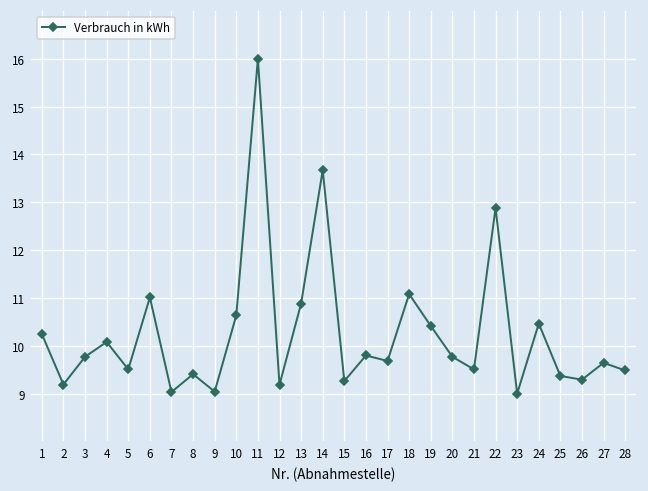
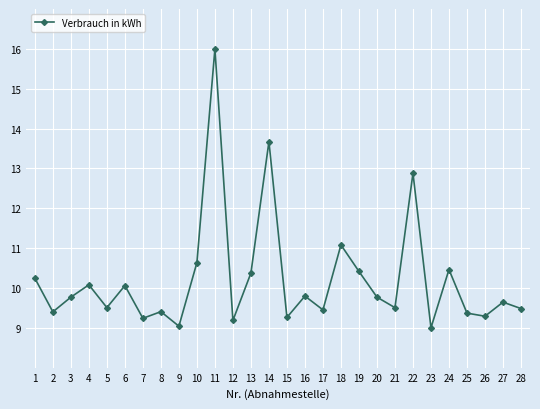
2: 9.2 -> 9.4
6: 11.0 -> 10.1
7: 9.0 -> 9.2
13: 10.9 -> 10.4
17: 9.7 -> 9.5
